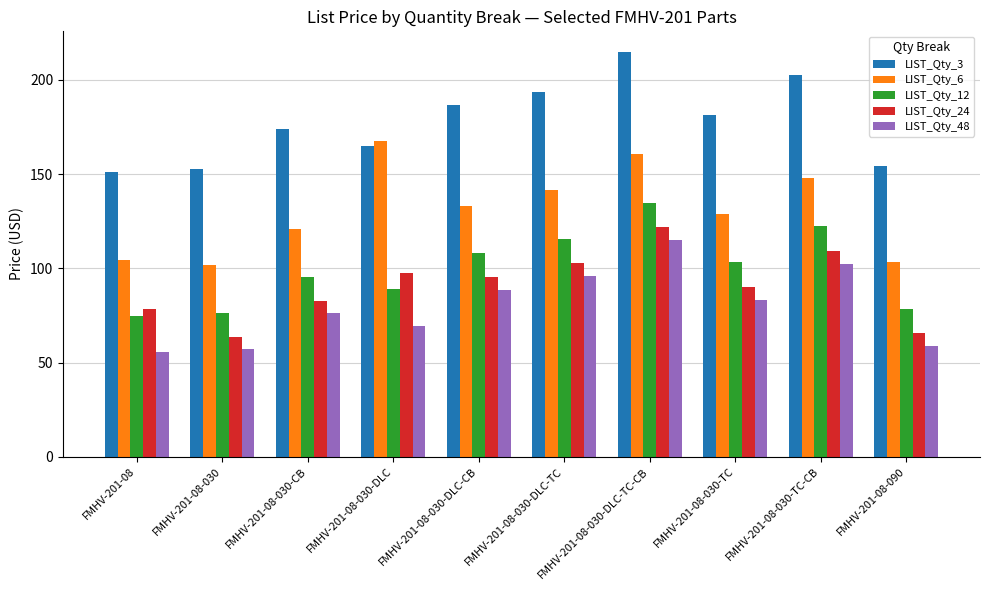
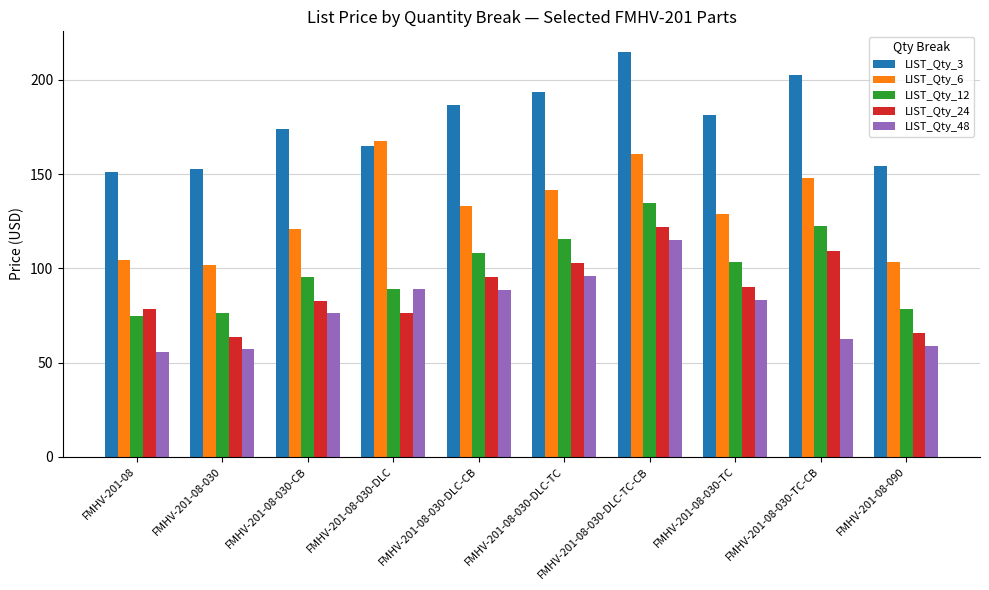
LIST_Qty_24, FMHV-201-08-030-DLC: 98 -> 76
LIST_Qty_48, FMHV-201-08-030-DLC: 70 -> 89
LIST_Qty_48, FMHV-201-08-030-TC-CB: 103 -> 62
